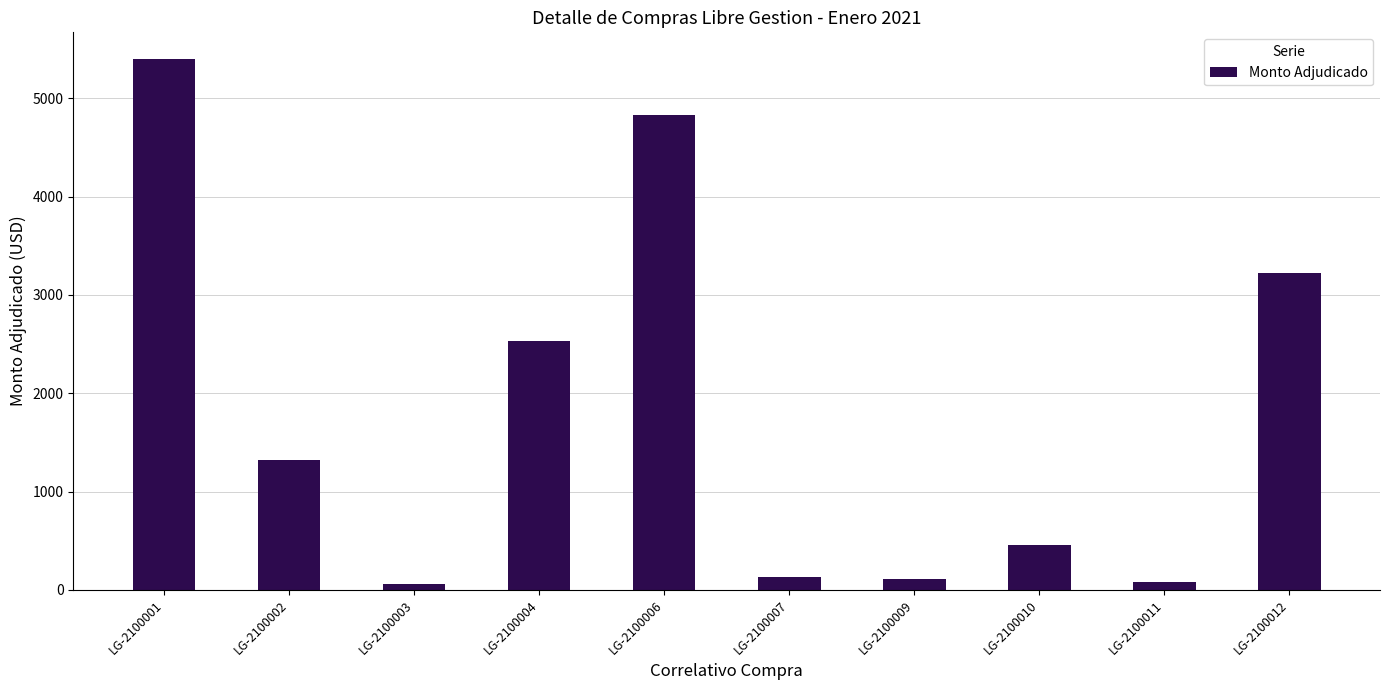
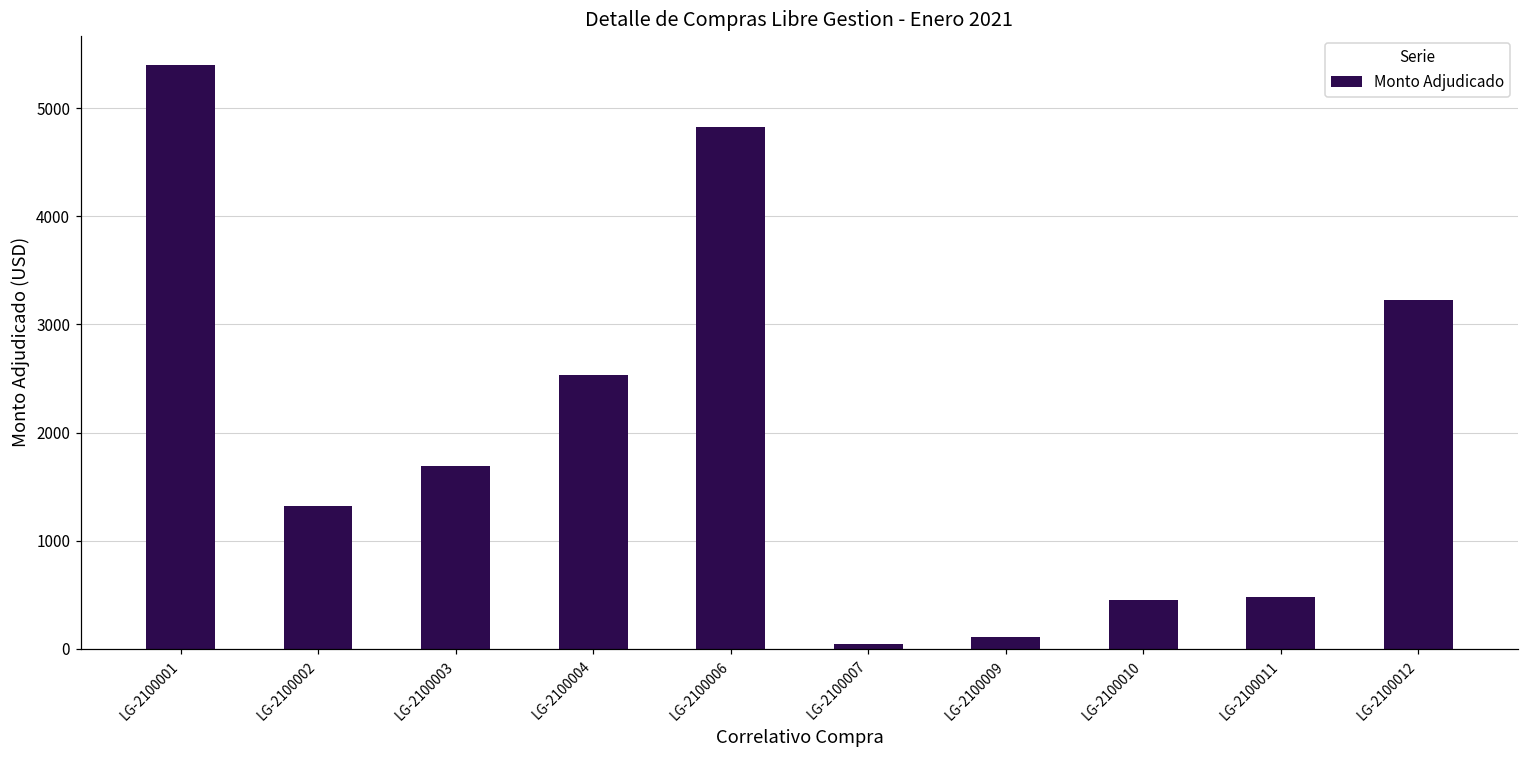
LG-2100003: 100 -> 1700
LG-2100007: 100 -> 0
LG-2100011: 100 -> 500
